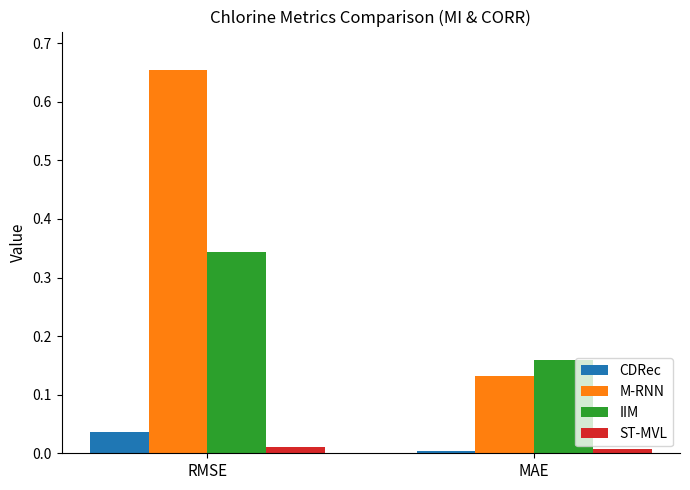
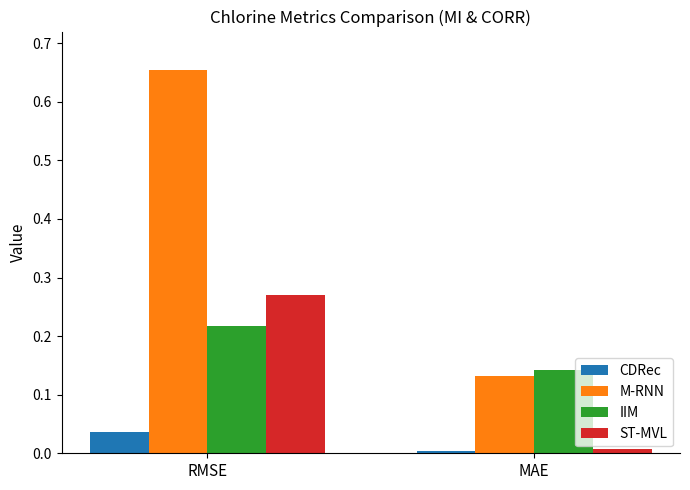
IIM, RMSE: 0.34 -> 0.22
ST-MVL, RMSE: 0.01 -> 0.27
IIM, MAE: 0.16 -> 0.14
